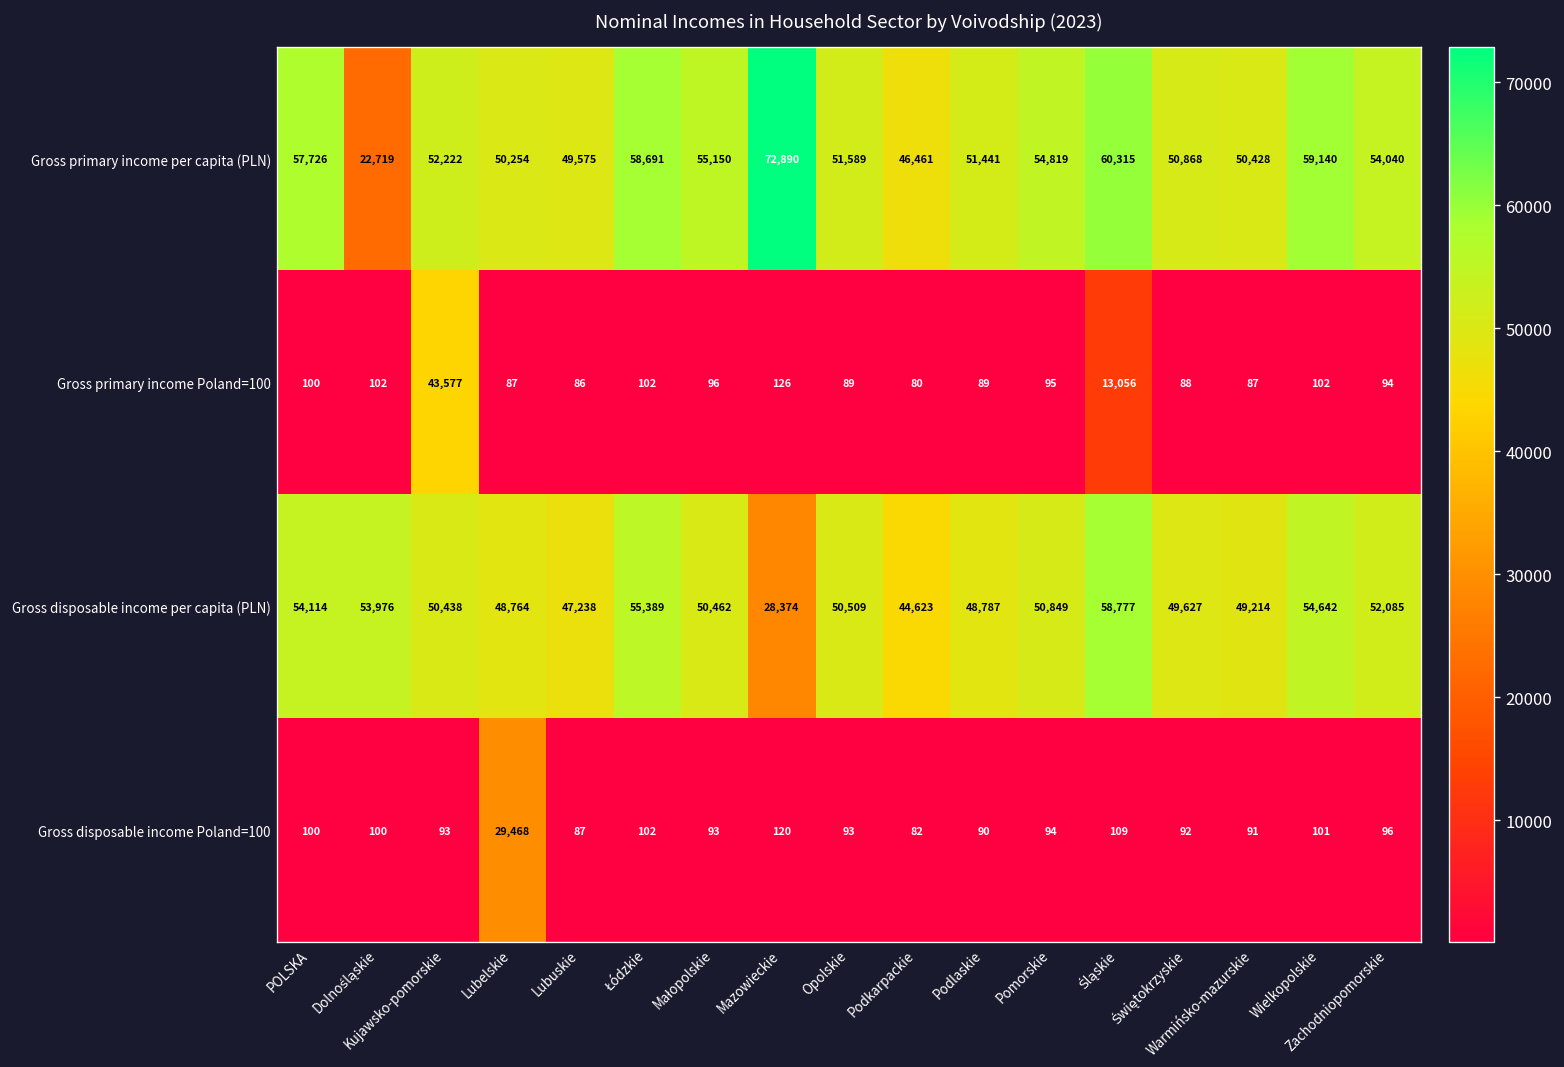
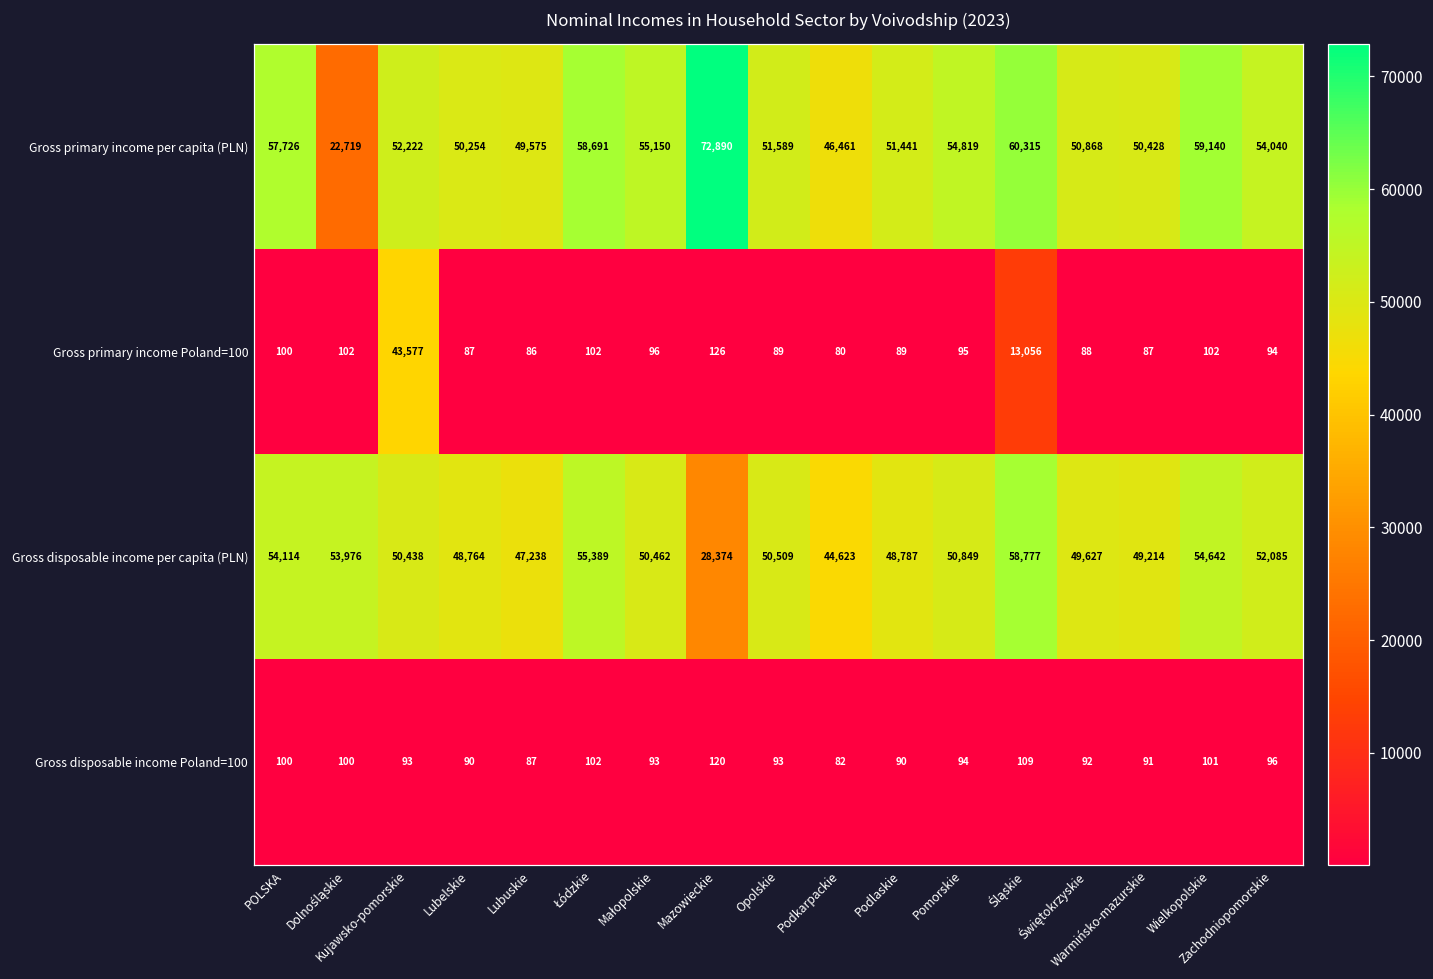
Gross disposable income Poland=100, Lubelskie: 29,468 -> 90
